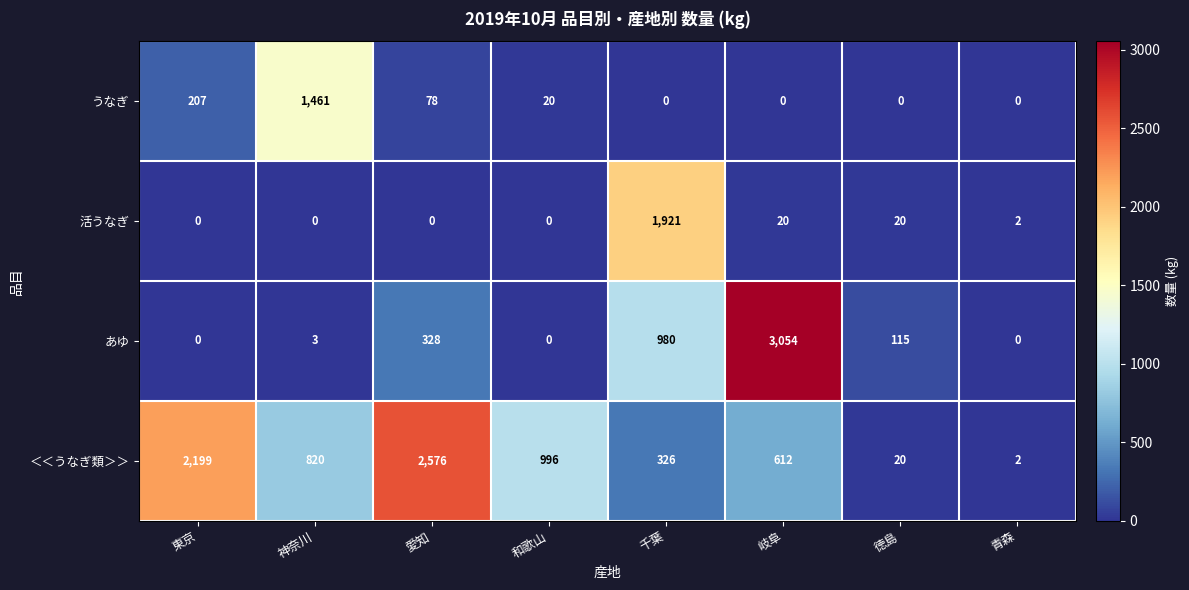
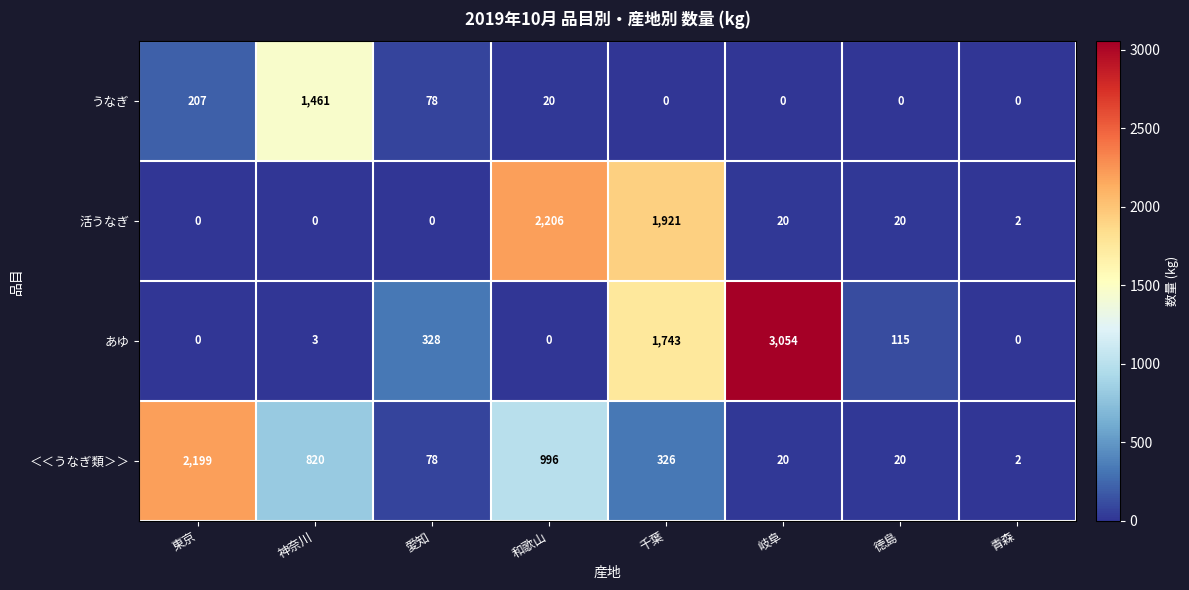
活うなぎ, 和歌山: 0 -> 2,206
あゆ, 千葉: 980 -> 1,743
＜＜うなぎ類＞＞, 愛知: 2,576 -> 78
＜＜うなぎ類＞＞, 岐阜: 612 -> 20
